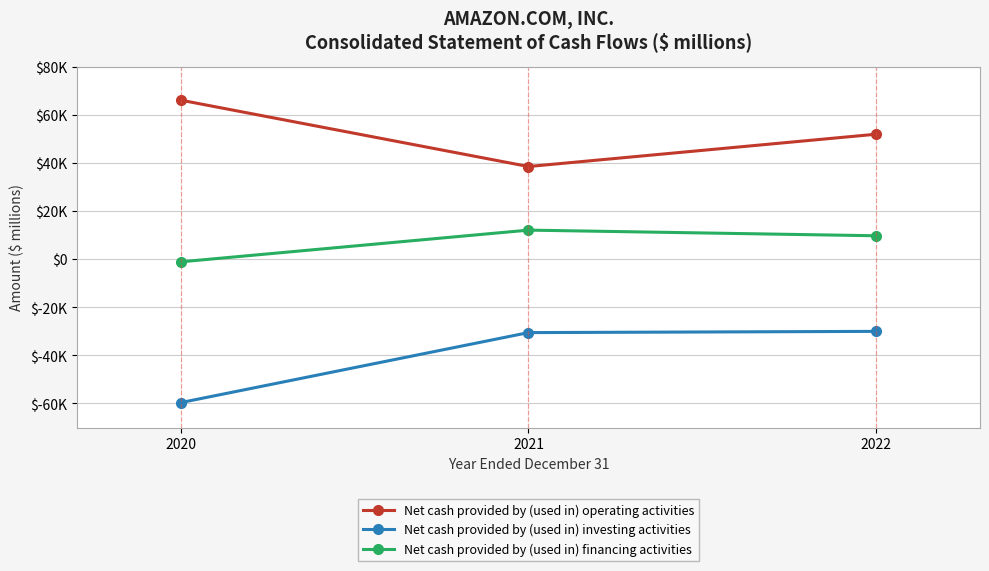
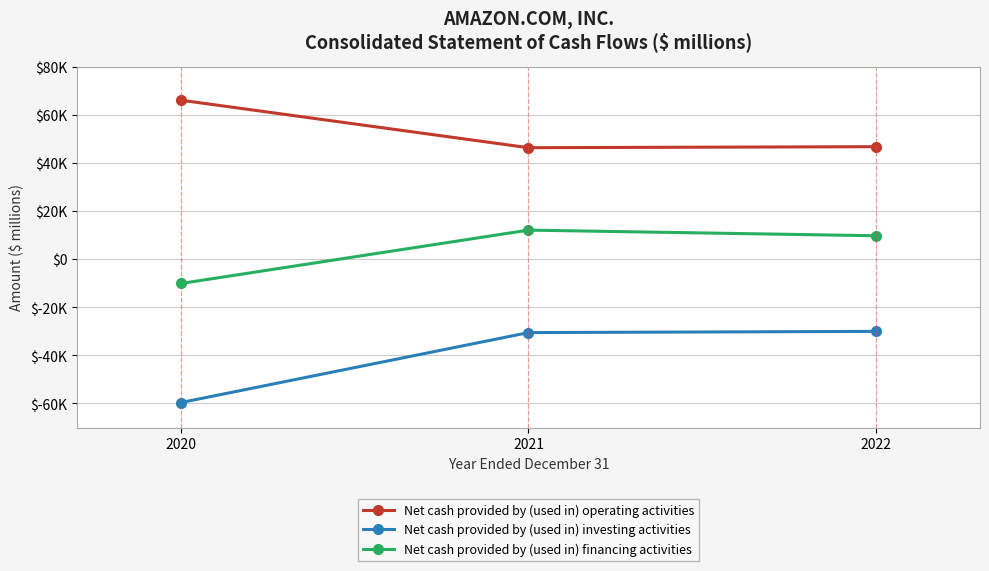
Net cash provided by (used in) financing activities, 2020: $-1000 -> $-10000
Net cash provided by (used in) operating activities, 2021: $39000 -> $46000
Net cash provided by (used in) operating activities, 2022: $52000 -> $47000
